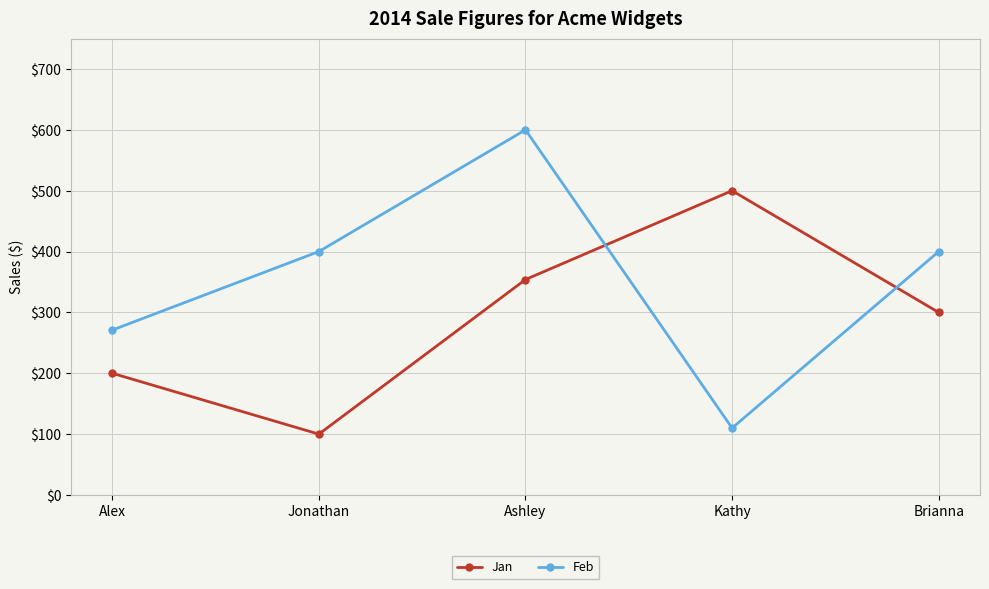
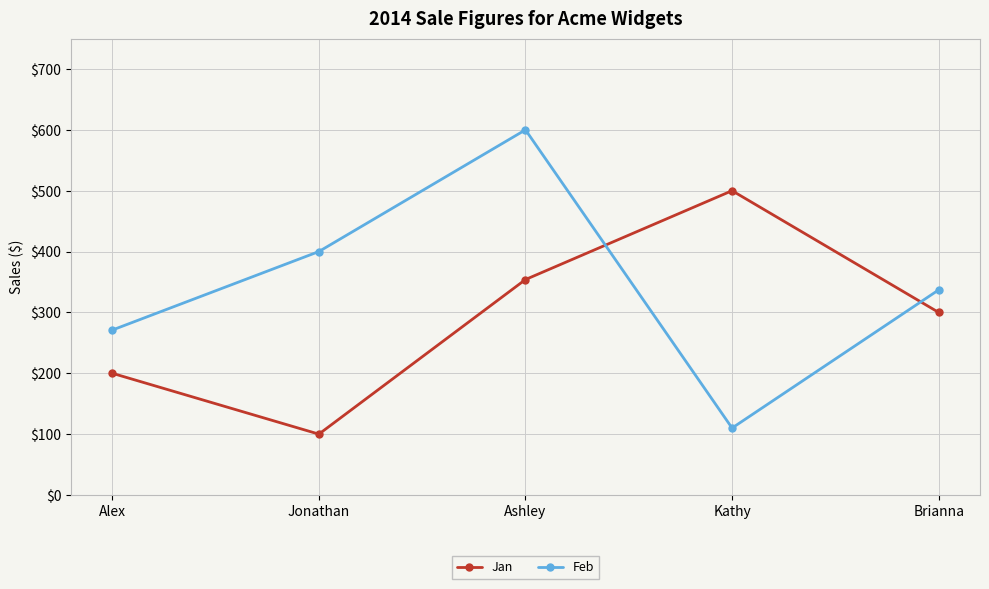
Feb, Brianna: $400 -> $340
